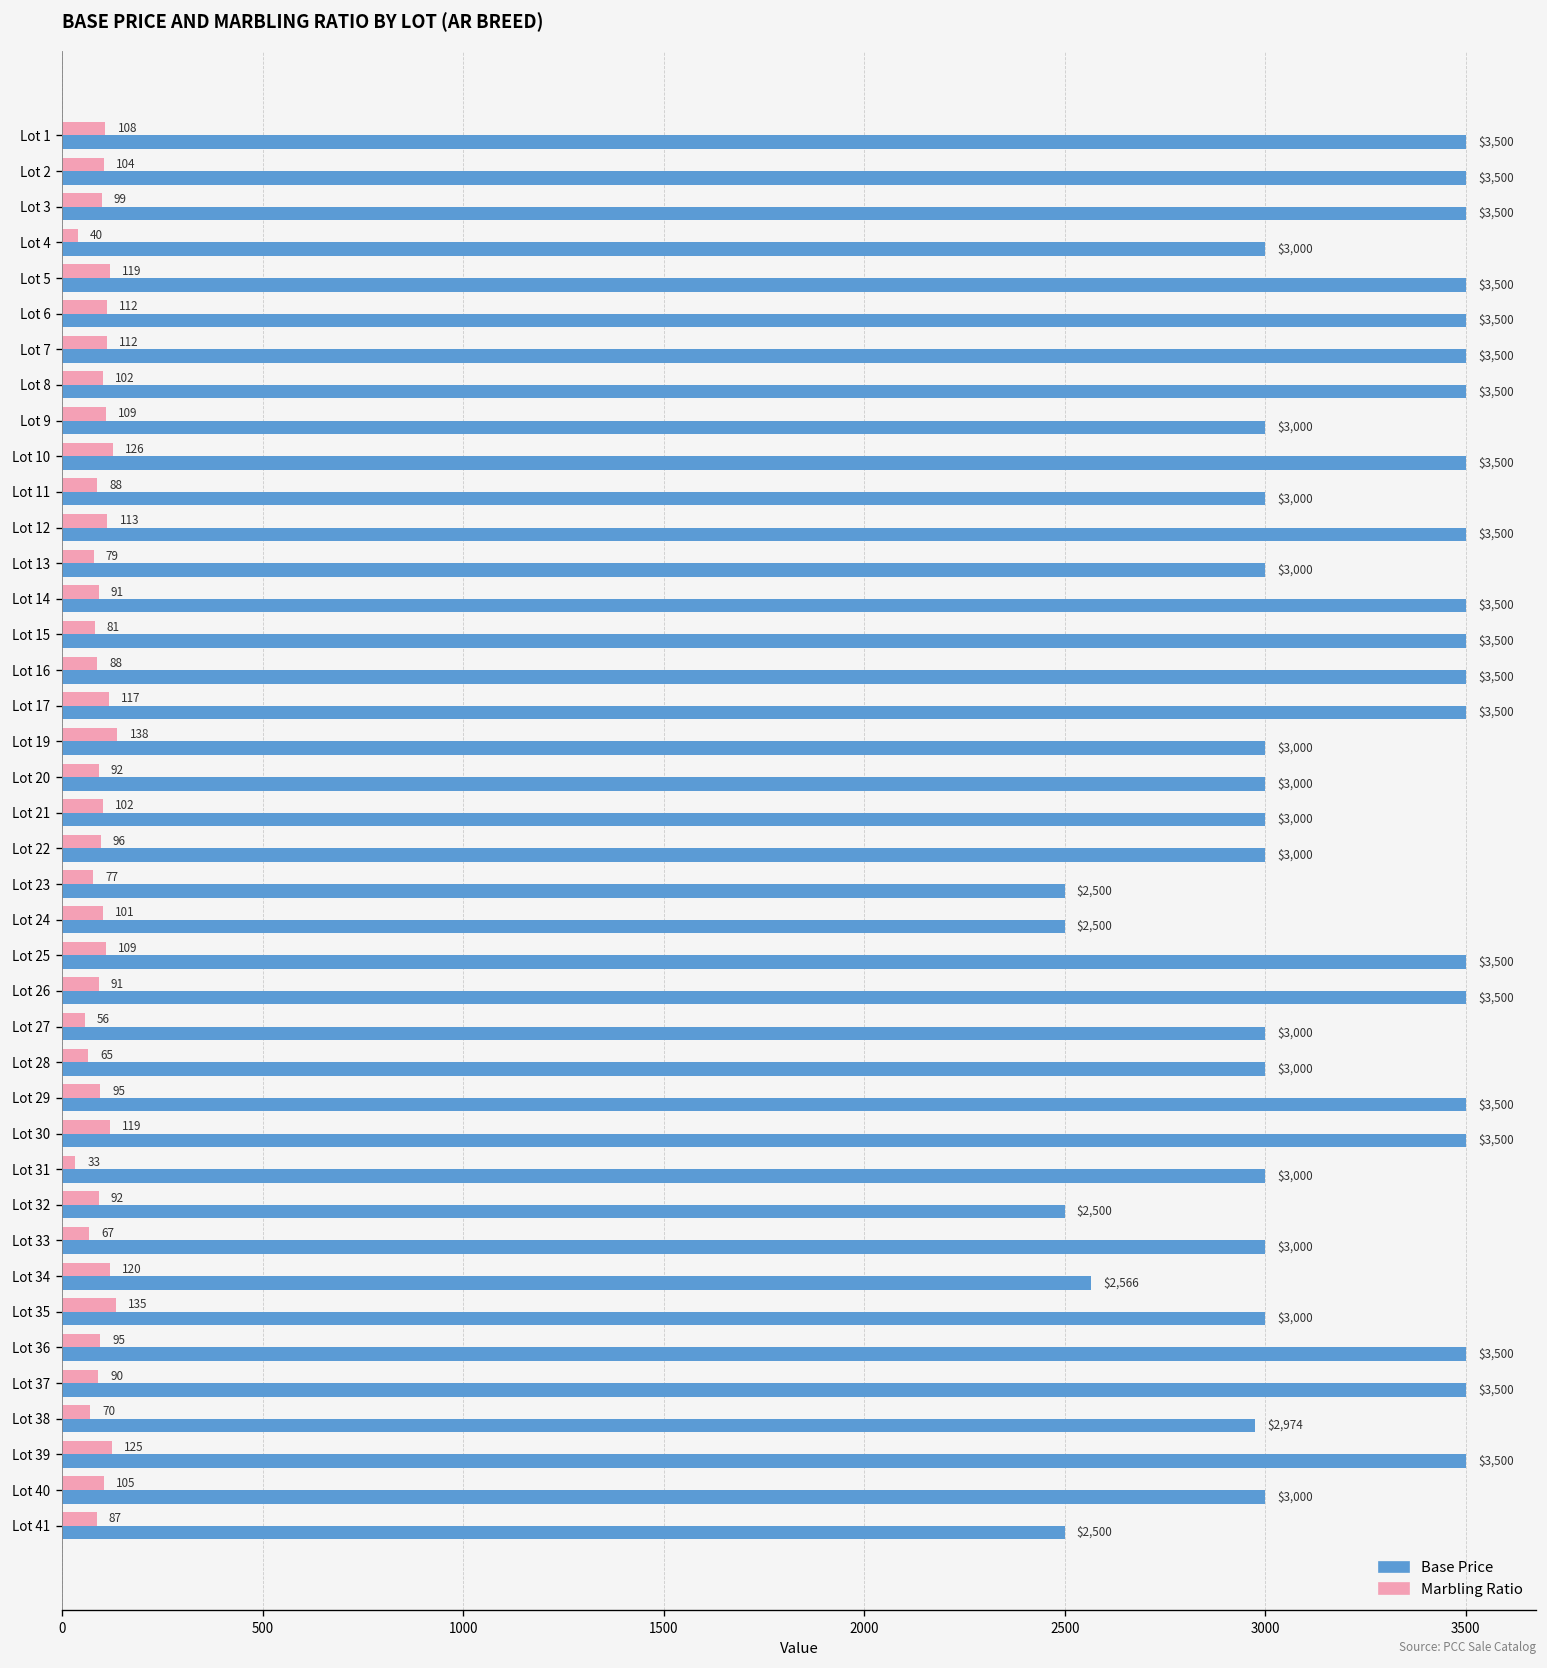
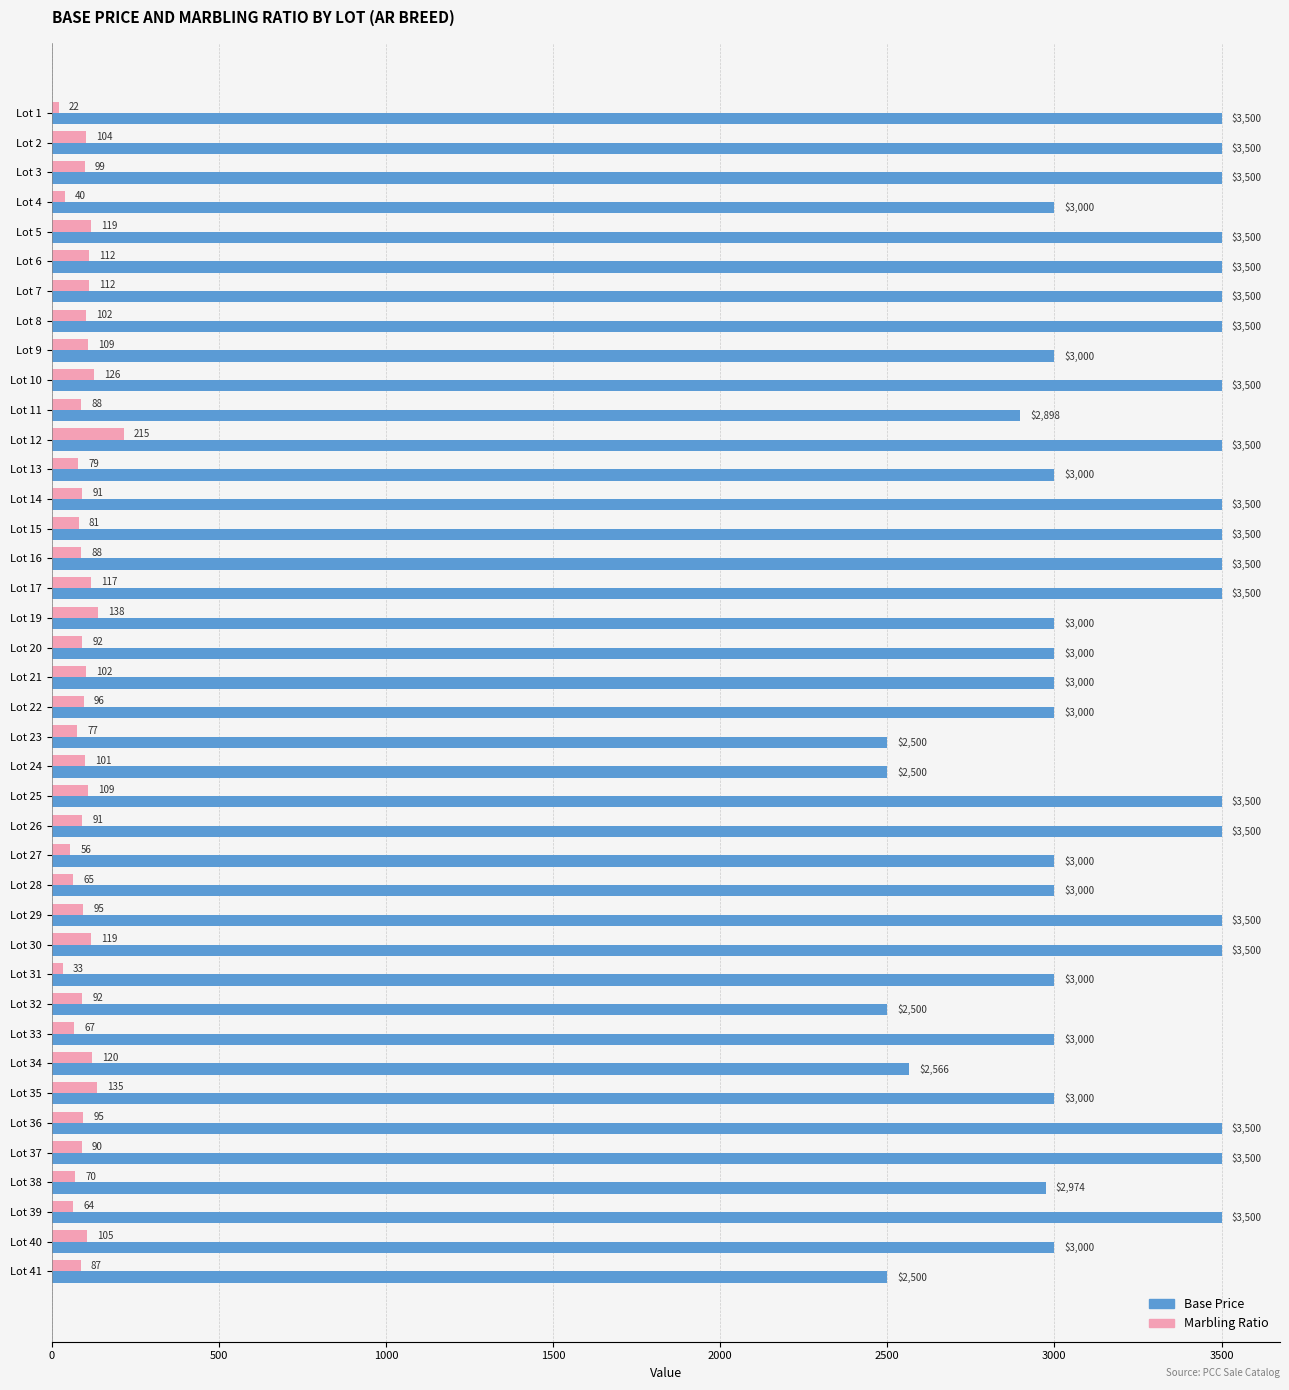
Marbling Ratio, Lot 1: 108 -> 22
Base Price, Lot 11: $3,000 -> $2,898
Marbling Ratio, Lot 12: 113 -> 215
Marbling Ratio, Lot 39: 125 -> 64
